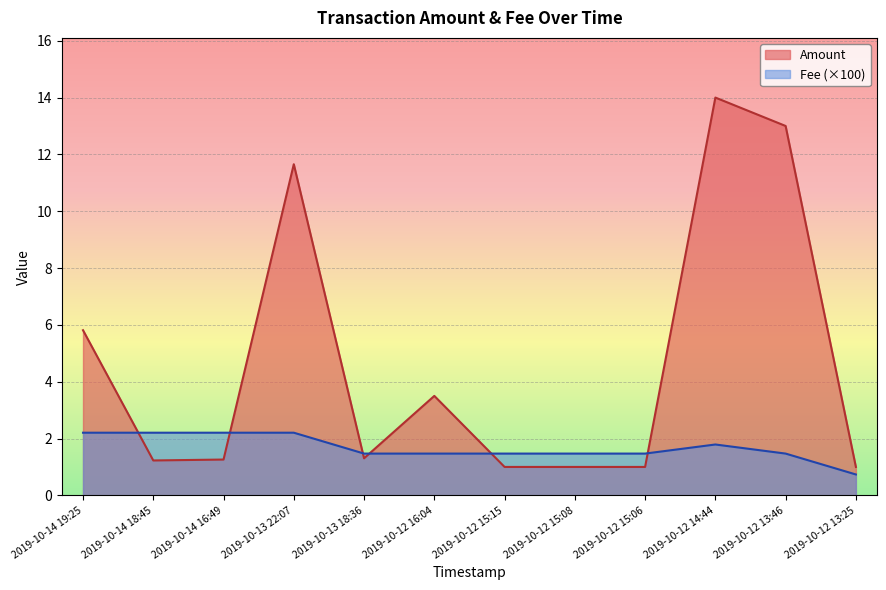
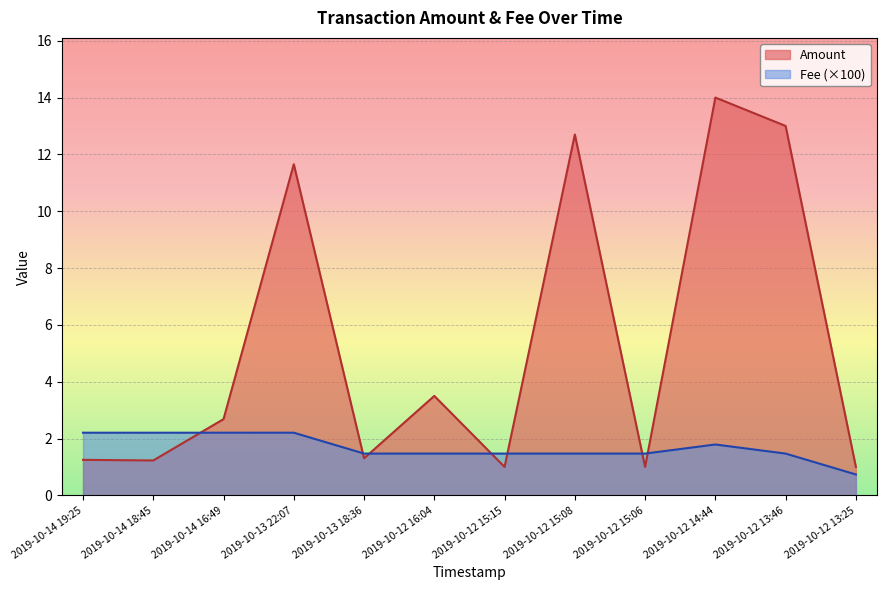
Amount, 2019-10-14 19:25: 5.8 -> 1.2
Amount, 2019-10-14 16:49: 1.3 -> 2.7
Amount, 2019-10-12 15:08: 1.0 -> 12.7
